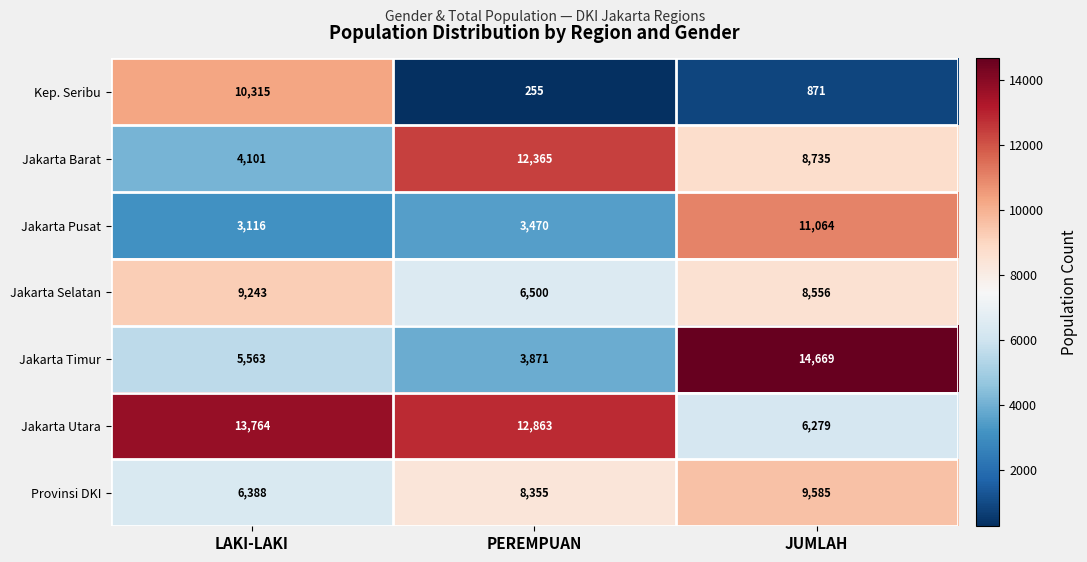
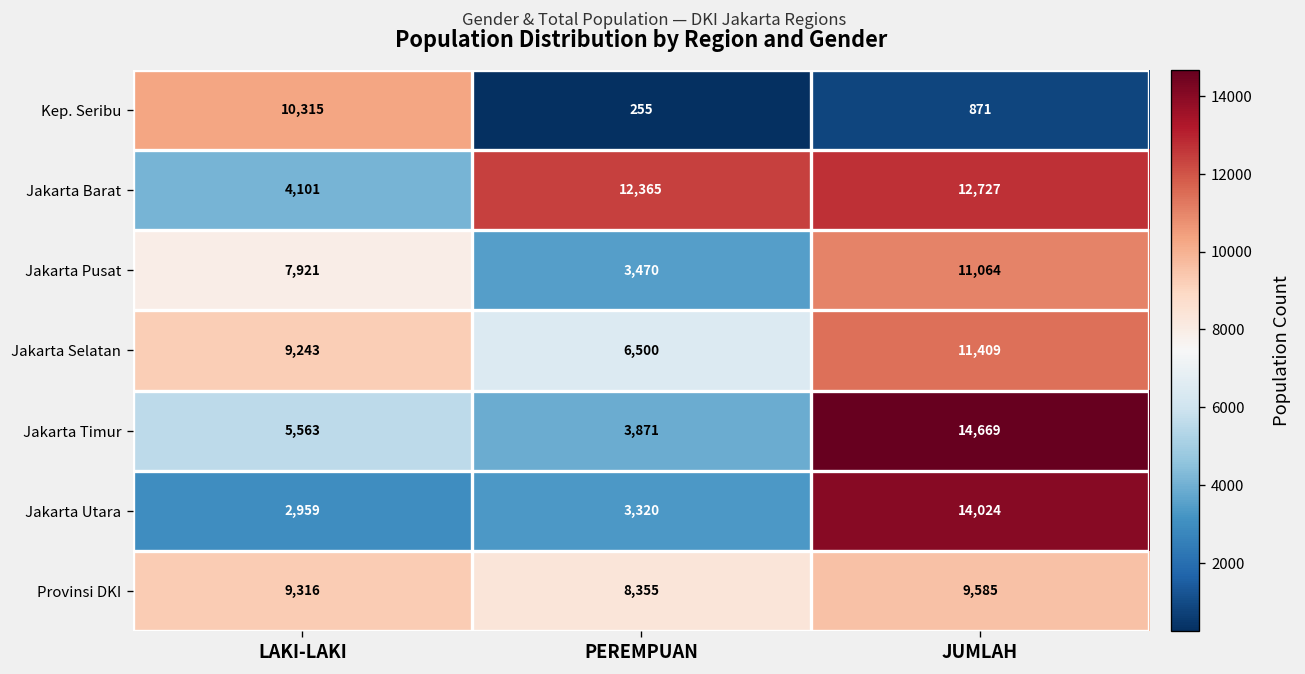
Jakarta Barat, JUMLAH: 8,735 -> 12,727
Jakarta Pusat, LAKI-LAKI: 3,116 -> 7,921
Jakarta Selatan, JUMLAH: 8,556 -> 11,409
Jakarta Utara, LAKI-LAKI: 13,764 -> 2,959
Jakarta Utara, PEREMPUAN: 12,863 -> 3,320
Jakarta Utara, JUMLAH: 6,279 -> 14,024
Provinsi DKI, LAKI-LAKI: 6,388 -> 9,316
